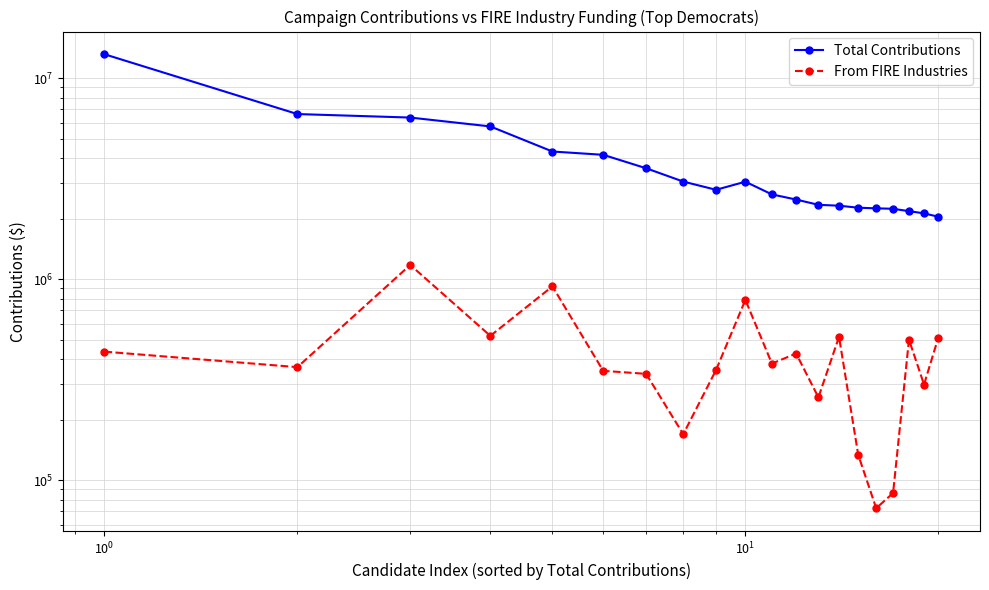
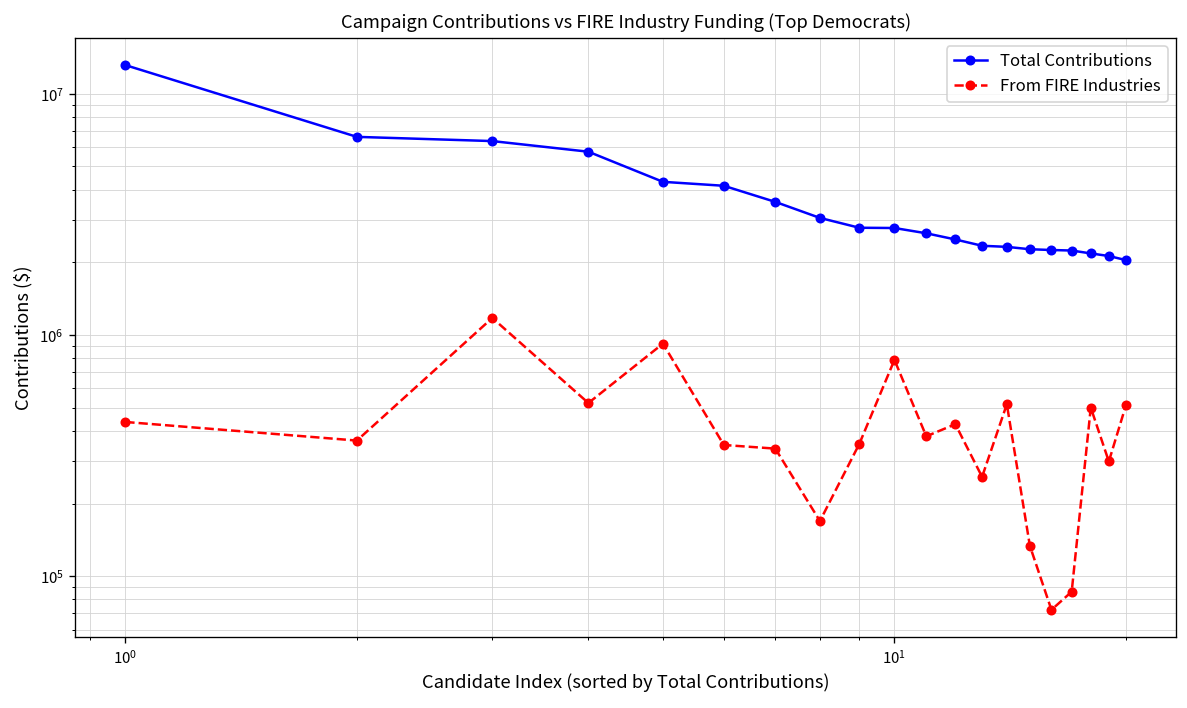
Total Contributions, 10^1: 3100000 -> 2800000
